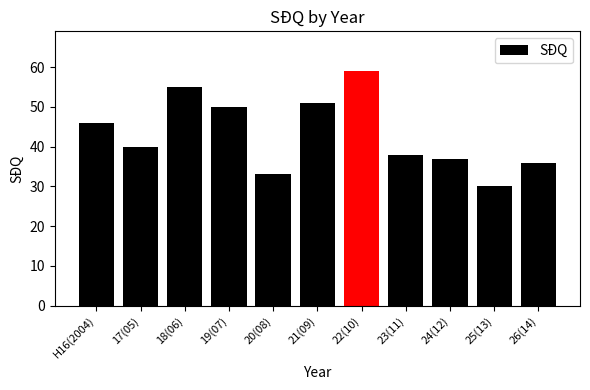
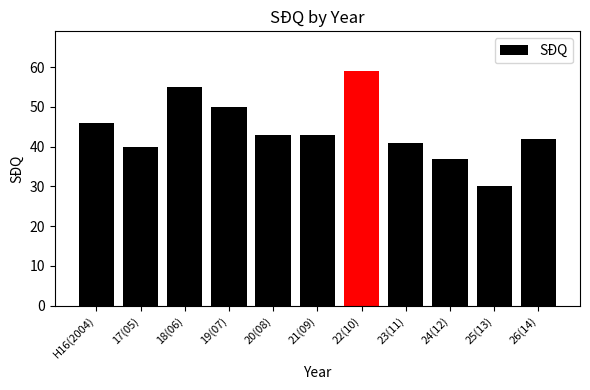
20(08): 33 -> 43
21(09): 51 -> 43
23(11): 38 -> 41
26(14): 36 -> 42
